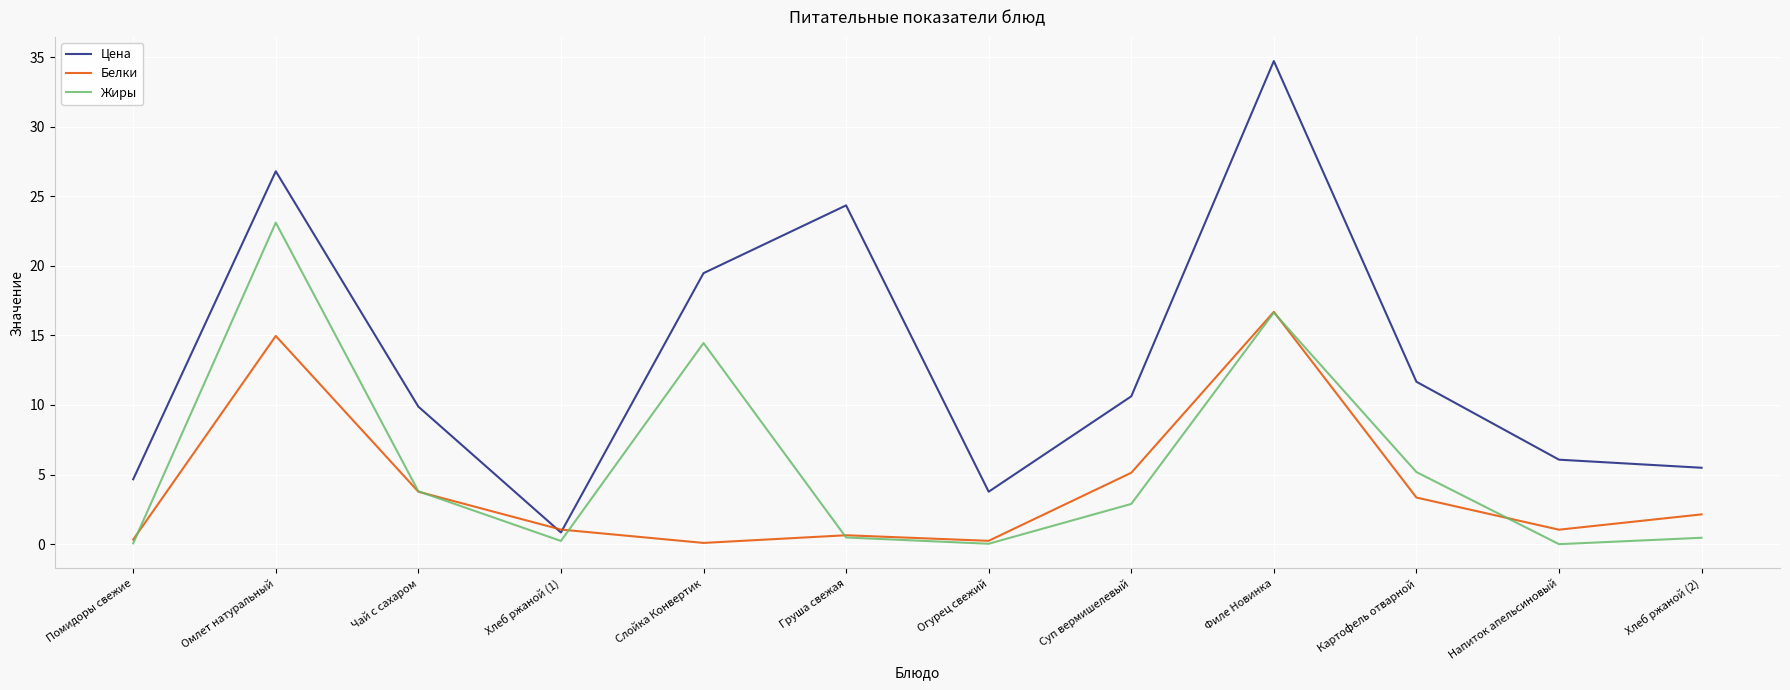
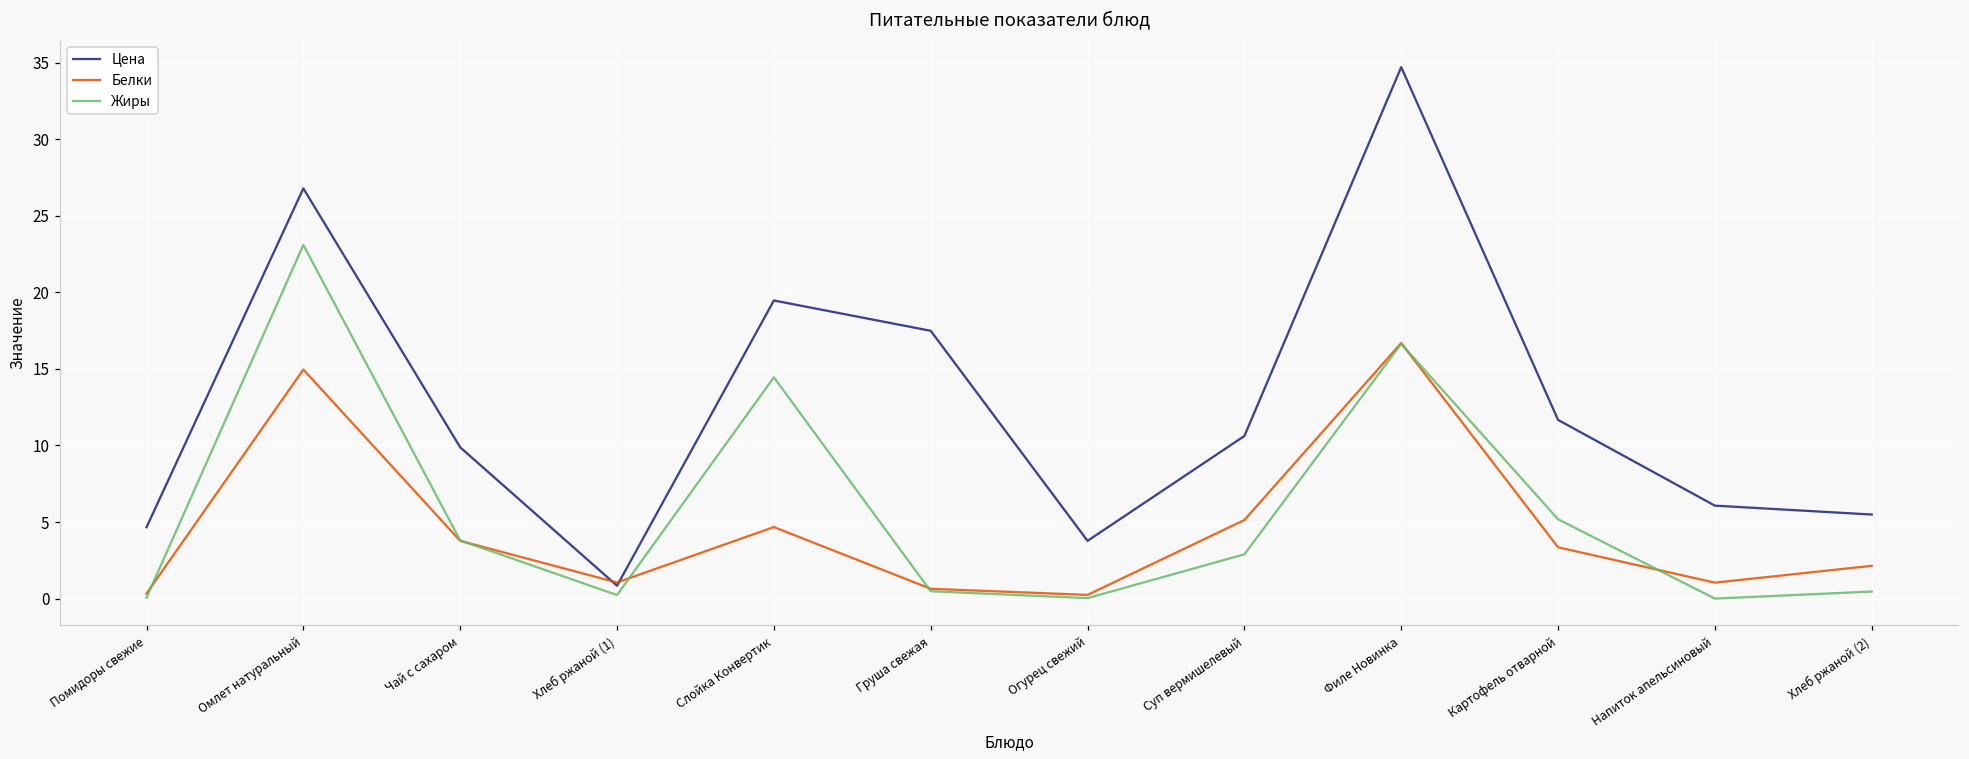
Белки, Слойка Конвертик: 0.1 -> 4.7
Цена, Груша свежая: 24.3 -> 17.5
